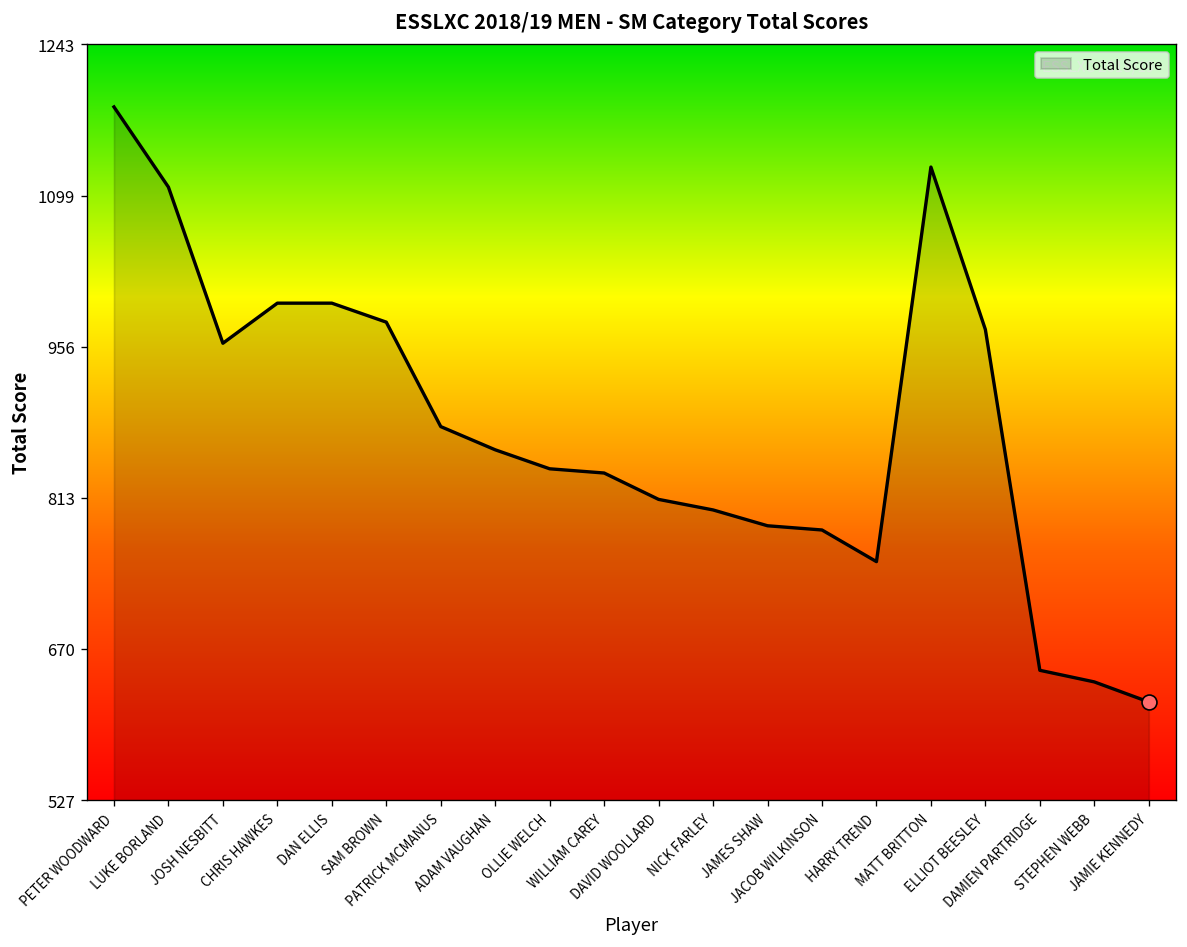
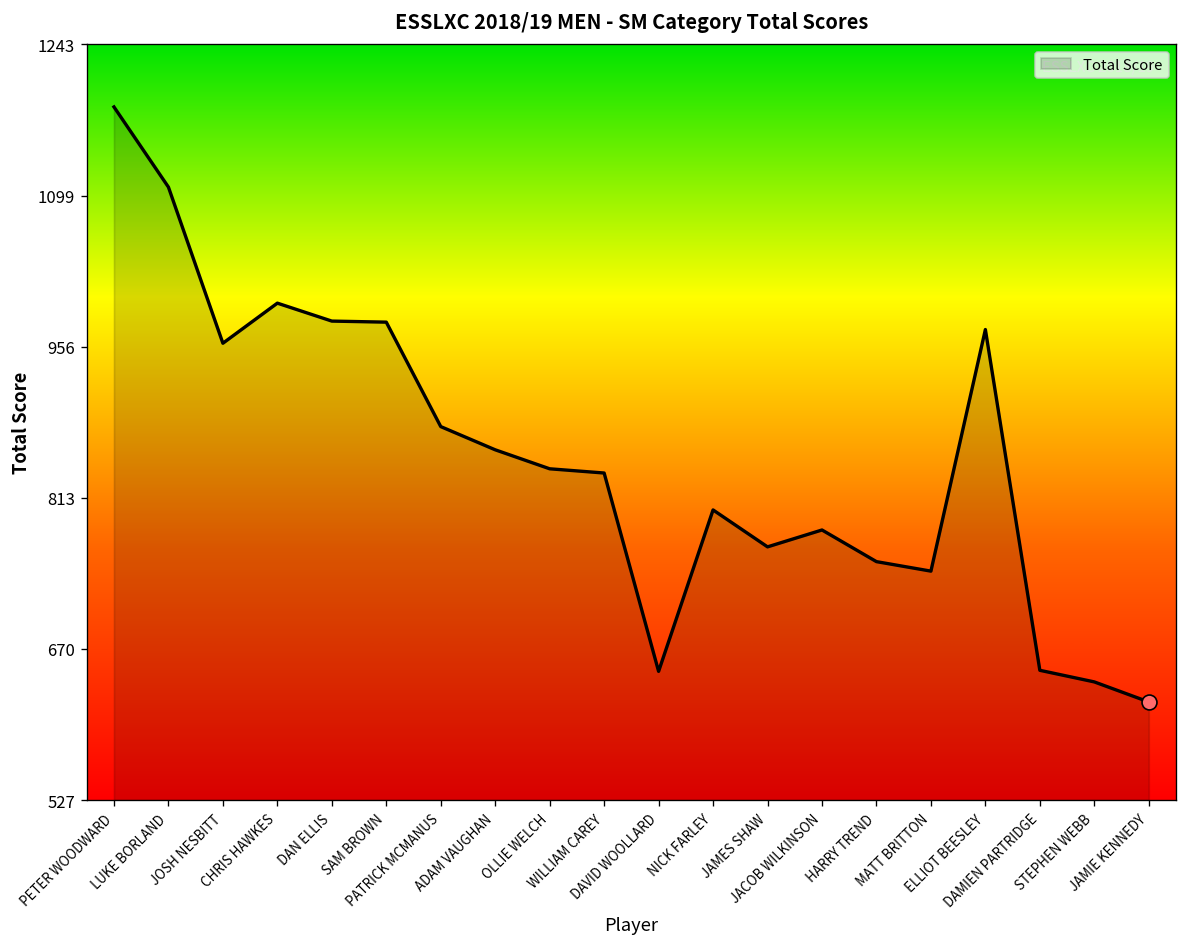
Total Score, DAN ELLIS: 1000 -> 980
Total Score, DAVID WOOLLARD: 810 -> 650
Total Score, JAMES SHAW: 790 -> 770
Total Score, MATT BRITTON: 1130 -> 740
